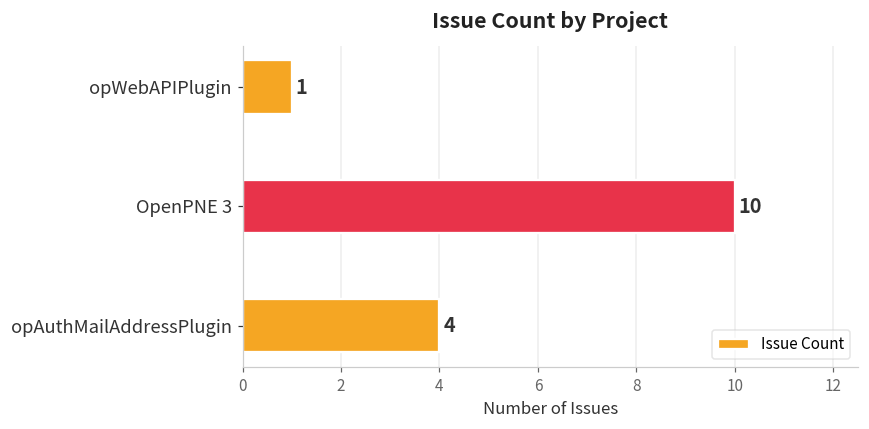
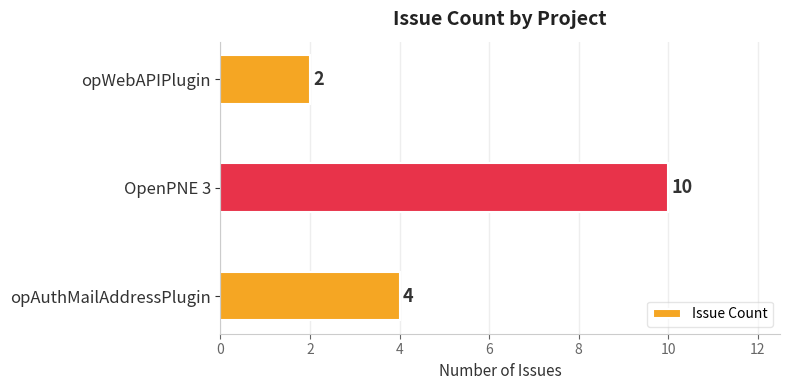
opWebAPIPlugin: 1 -> 2
